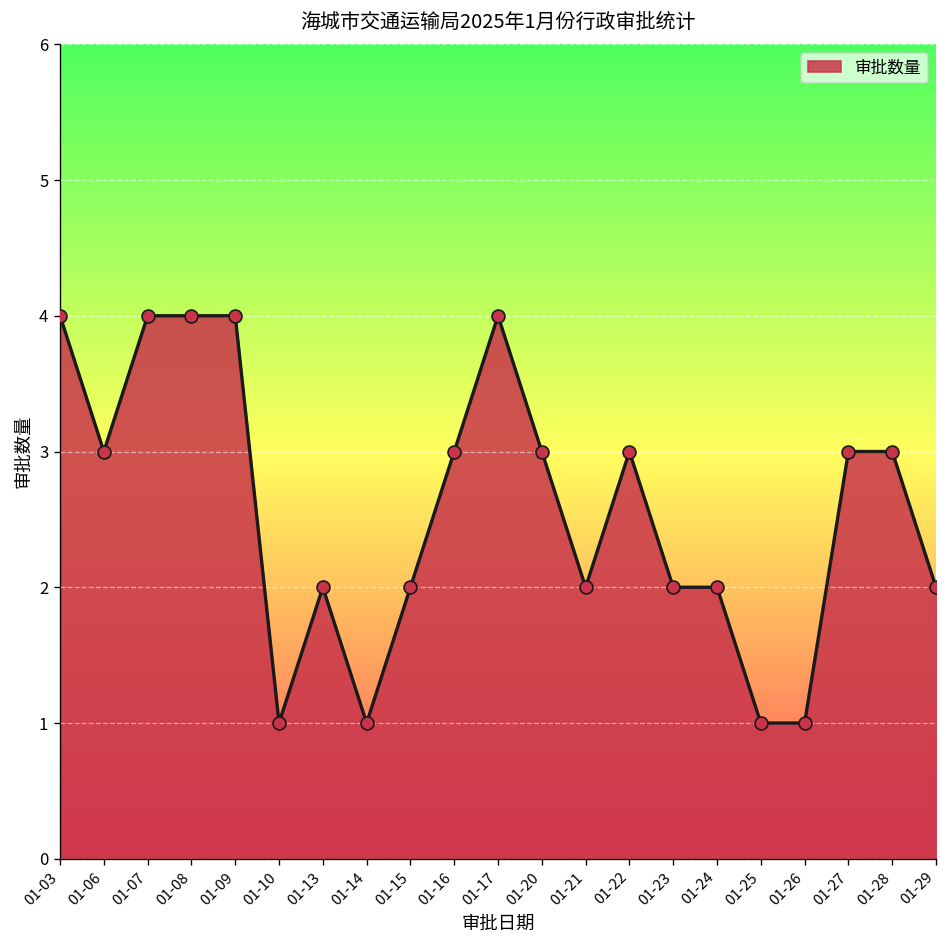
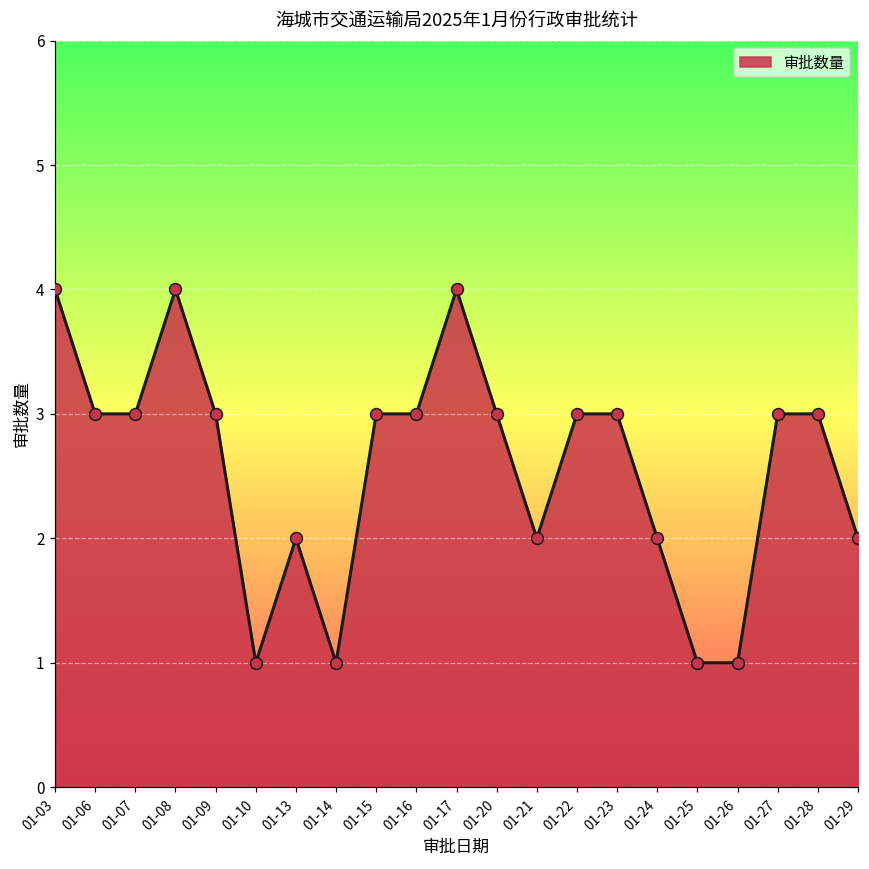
01-07: 4 -> 3
01-09: 4 -> 3
01-15: 2 -> 3
01-23: 2 -> 3
